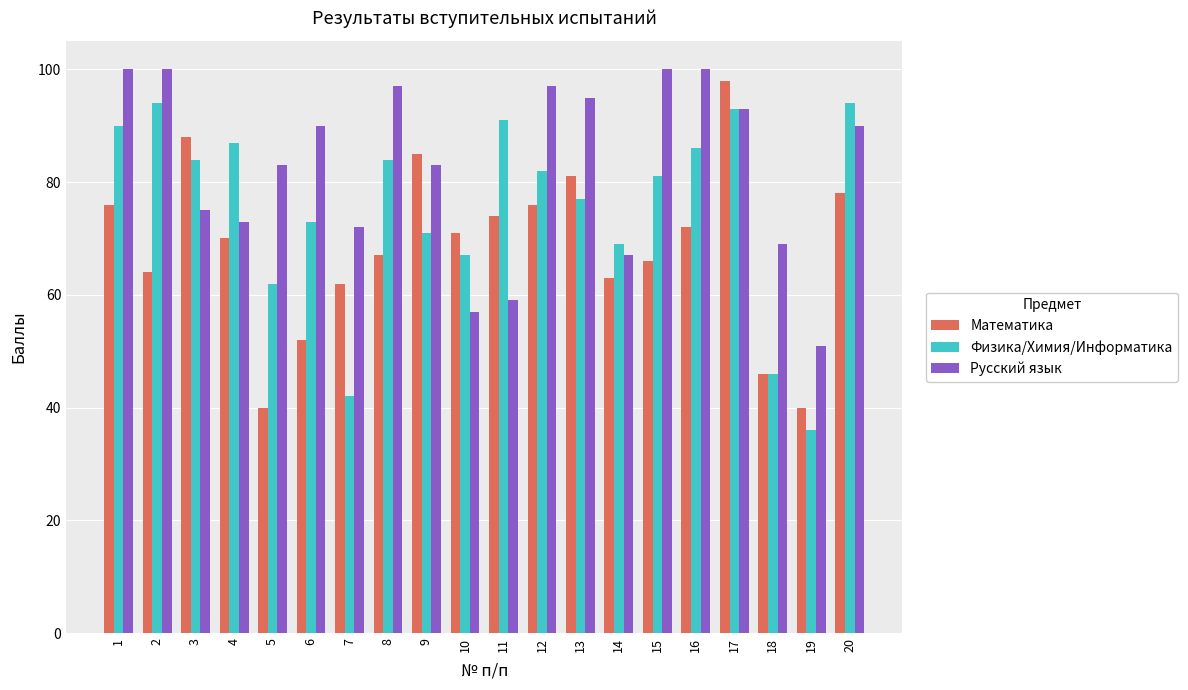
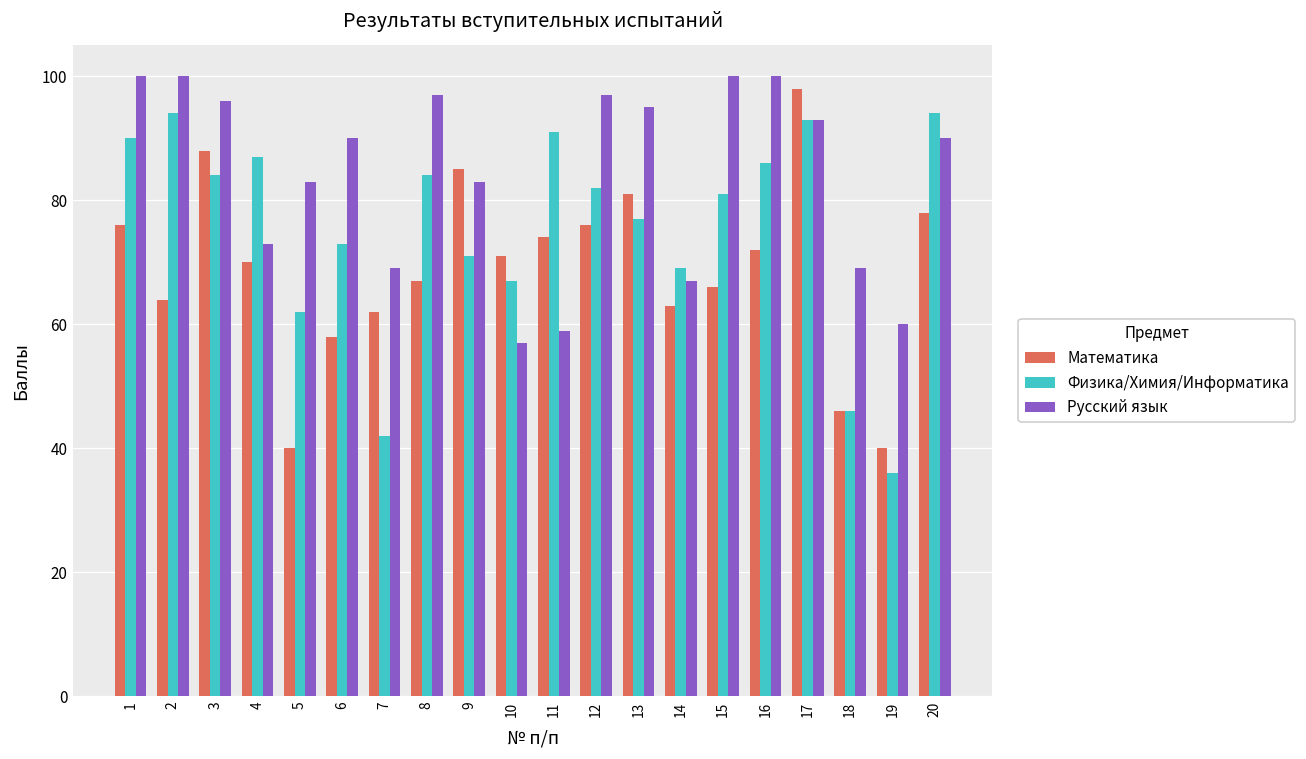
Русский язык, 3: 75 -> 96
Математика, 6: 52 -> 58
Русский язык, 7: 72 -> 69
Русский язык, 19: 51 -> 60
